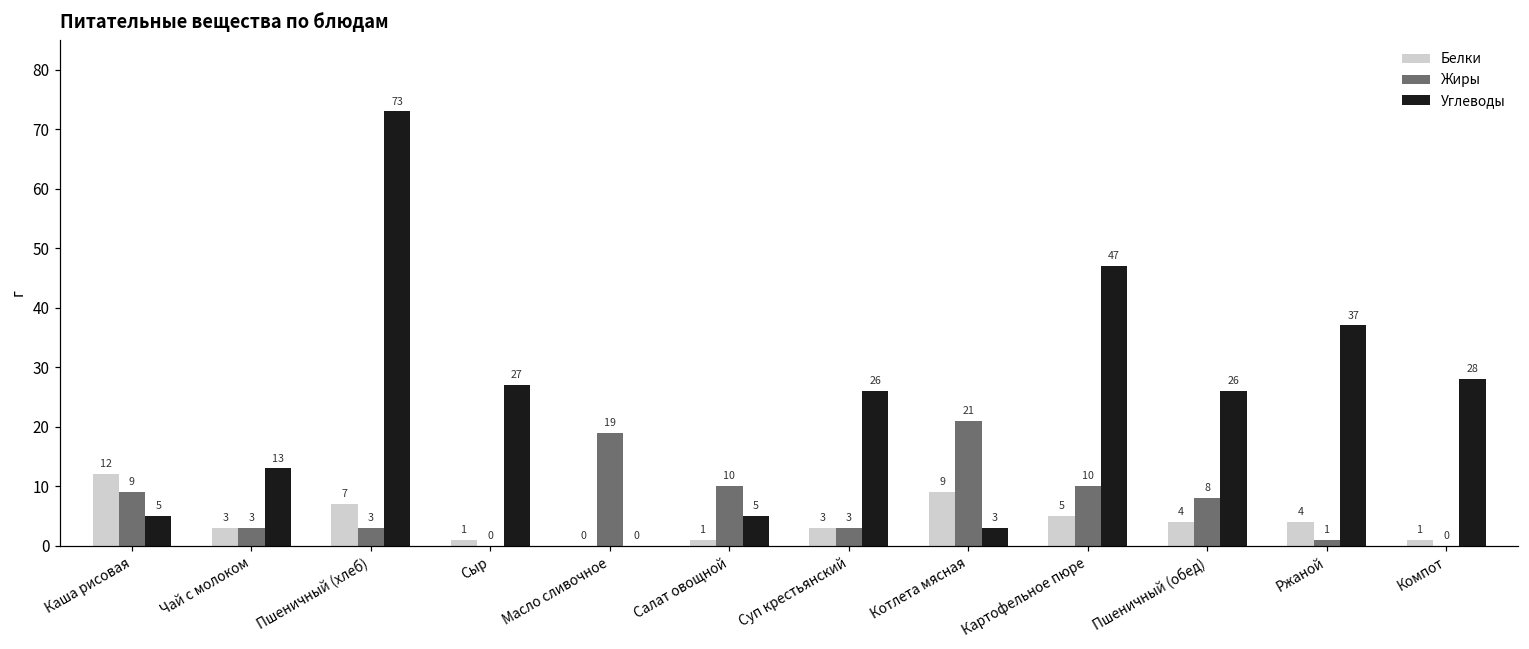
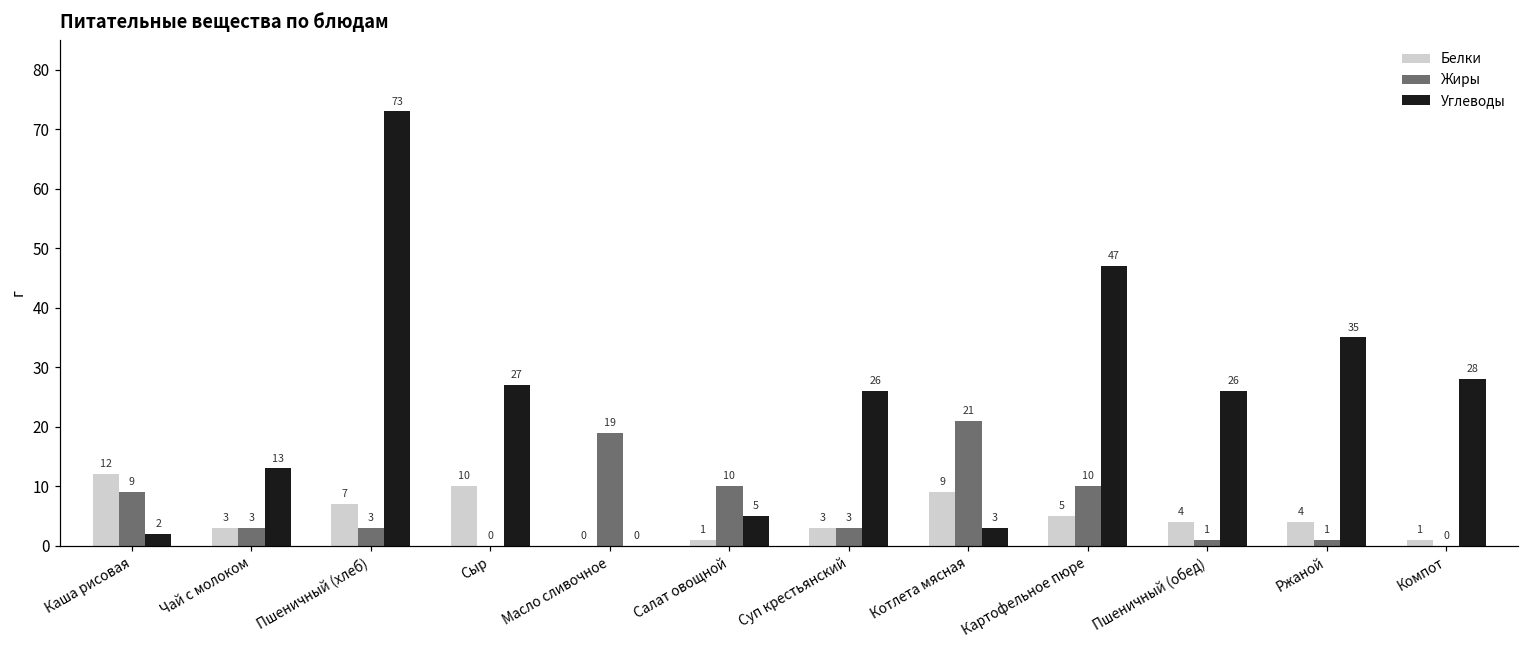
Углеводы, Каша рисовая: 5 -> 2
Белки, Сыр: 1 -> 10
Жиры, Пшеничный (обед): 8 -> 1
Углеводы, Ржаной: 37 -> 35
